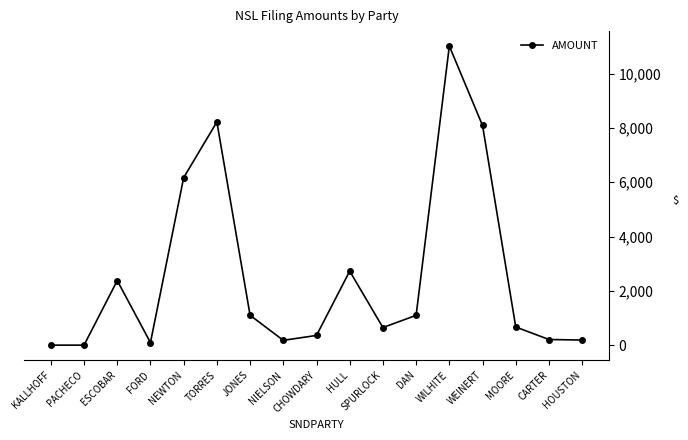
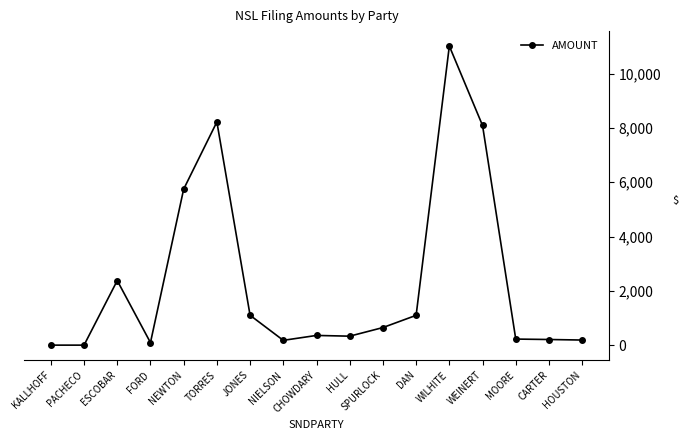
NEWTON: 6,200 -> 5,700
HULL: 2,700 -> 300
MOORE: 700 -> 200
